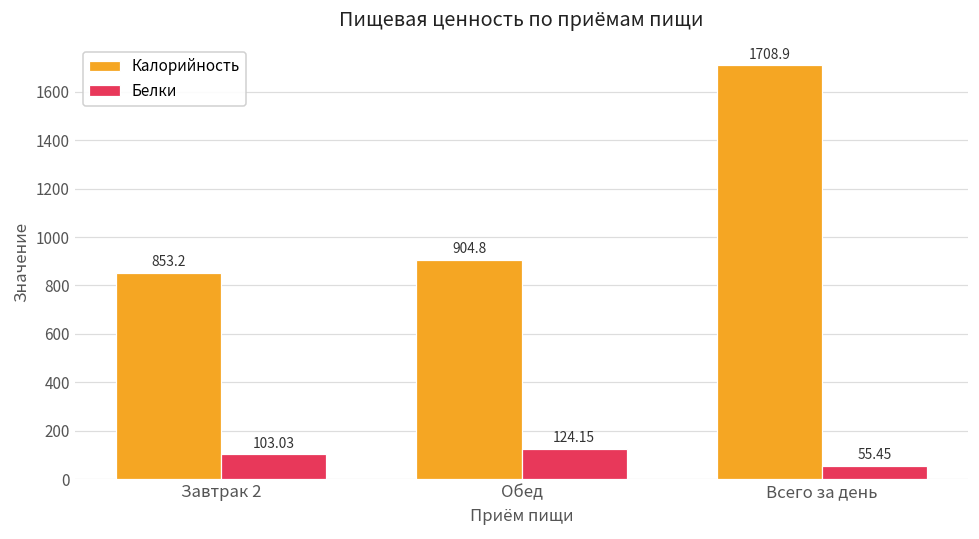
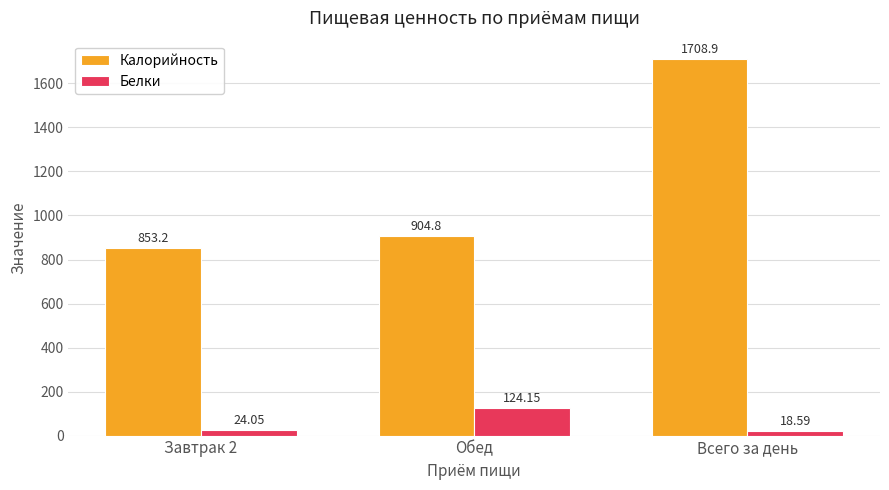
Белки, Завтрак 2: 103.03 -> 24.05
Белки, Всего за день: 55.45 -> 18.59
